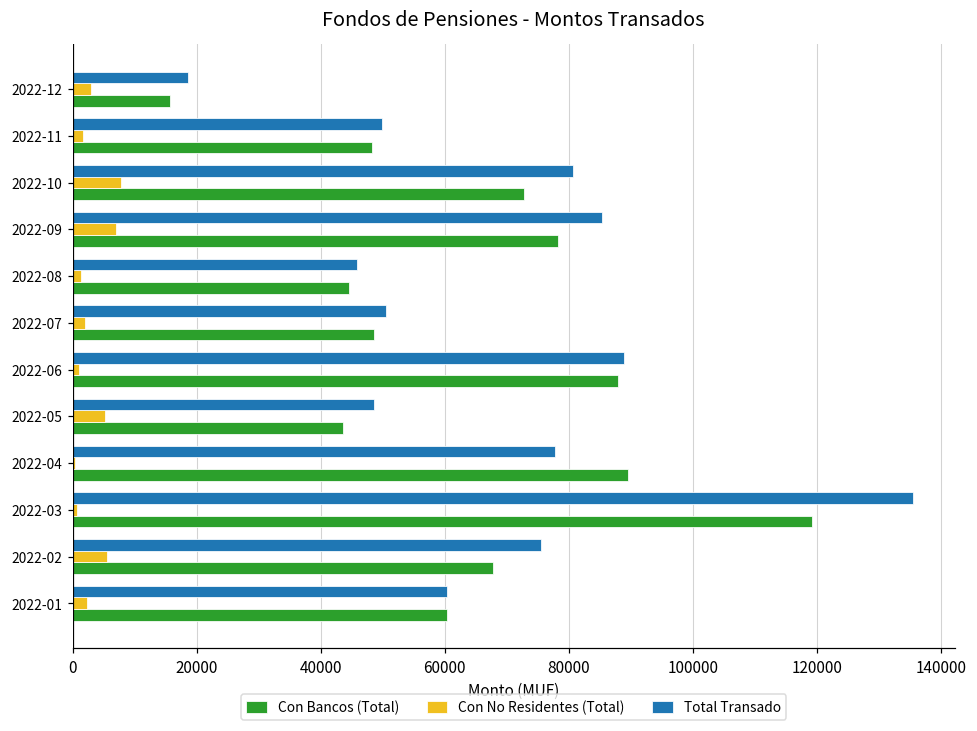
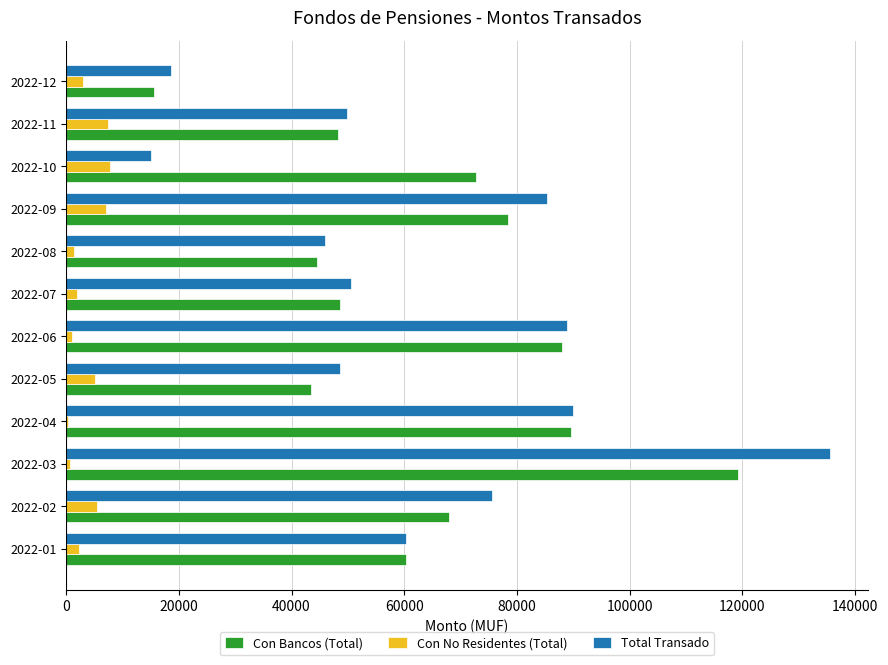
Con No Residentes (Total), 2022-11: 2000 -> 7000
Total Transado, 2022-10: 81000 -> 15000
Total Transado, 2022-04: 78000 -> 90000
